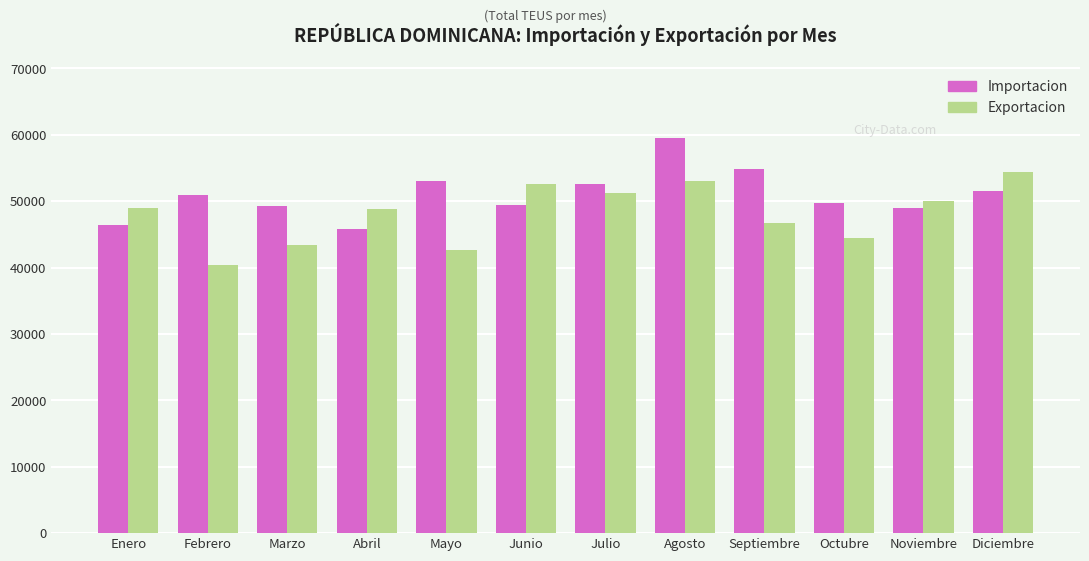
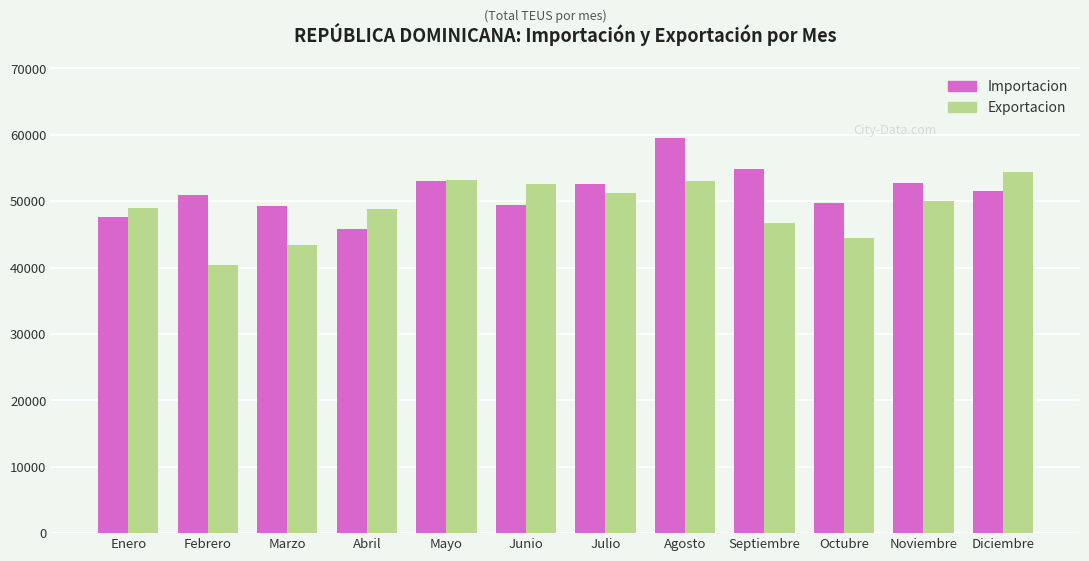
Importacion, Enero: 46000 -> 48000
Exportacion, Mayo: 43000 -> 53000
Importacion, Noviembre: 49000 -> 53000
